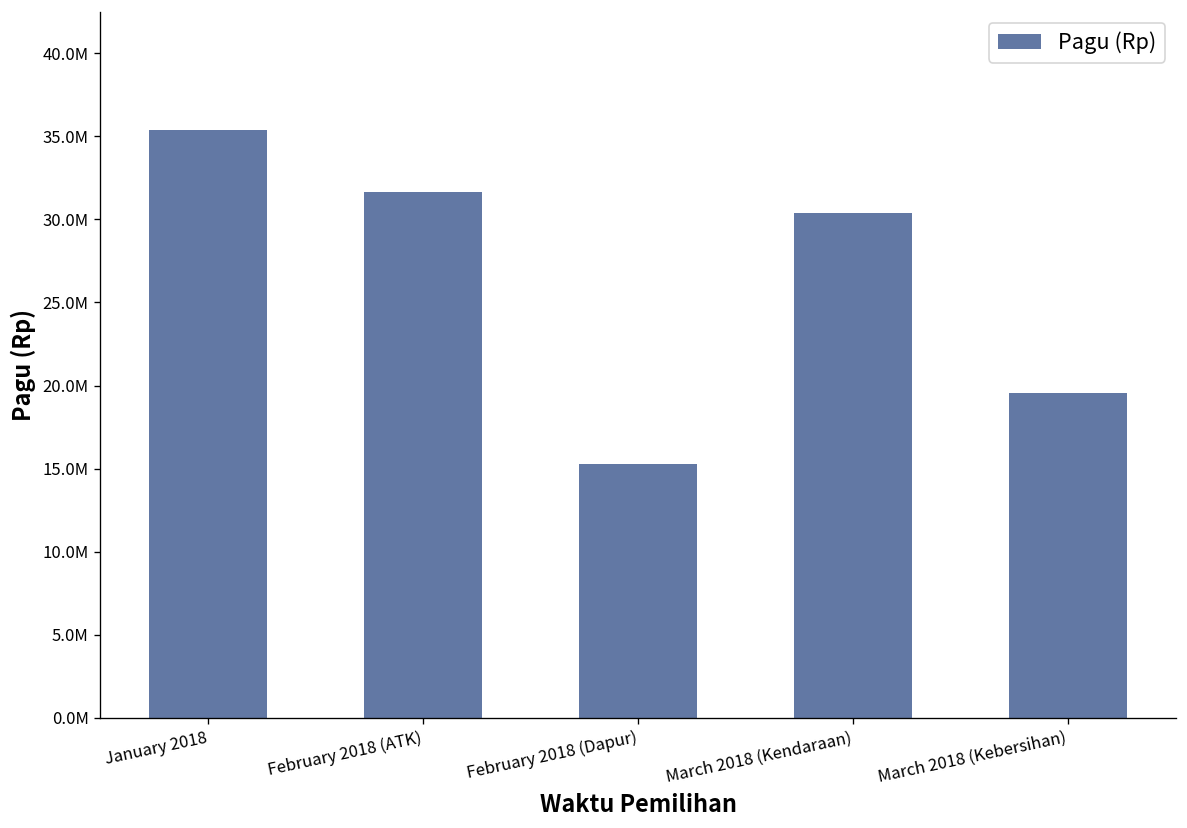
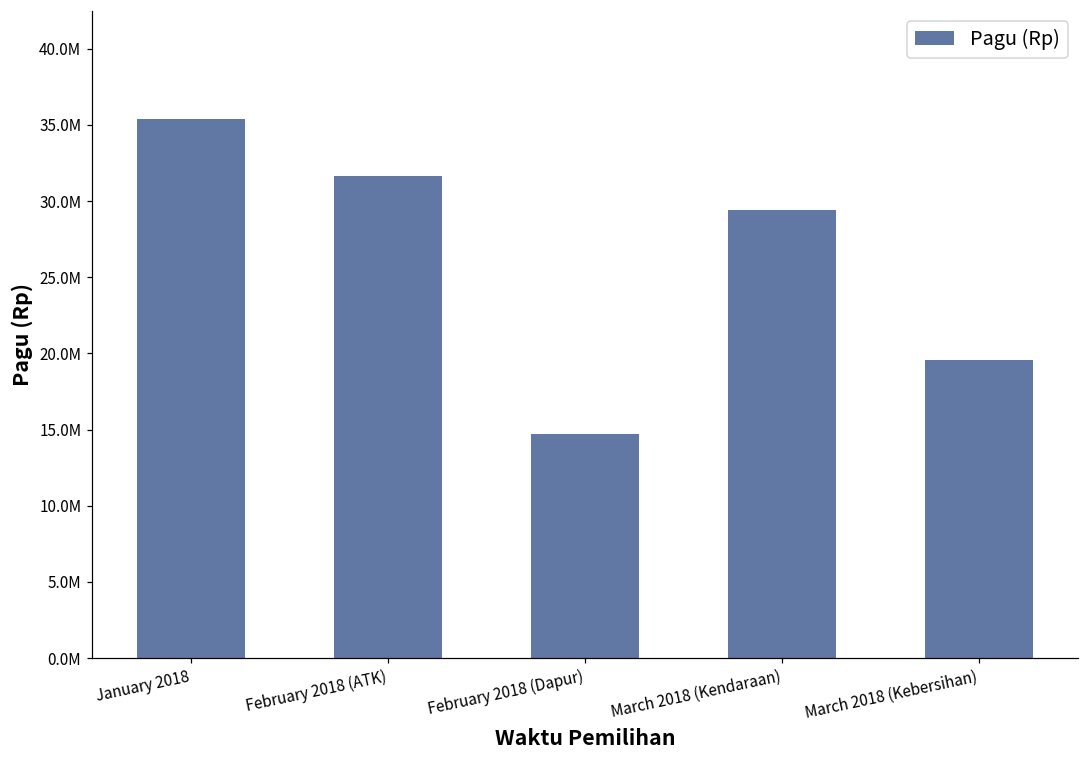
February 2018 (Dapur): 15300000 -> 14700000
March 2018 (Kendaraan): 30400000 -> 29400000
